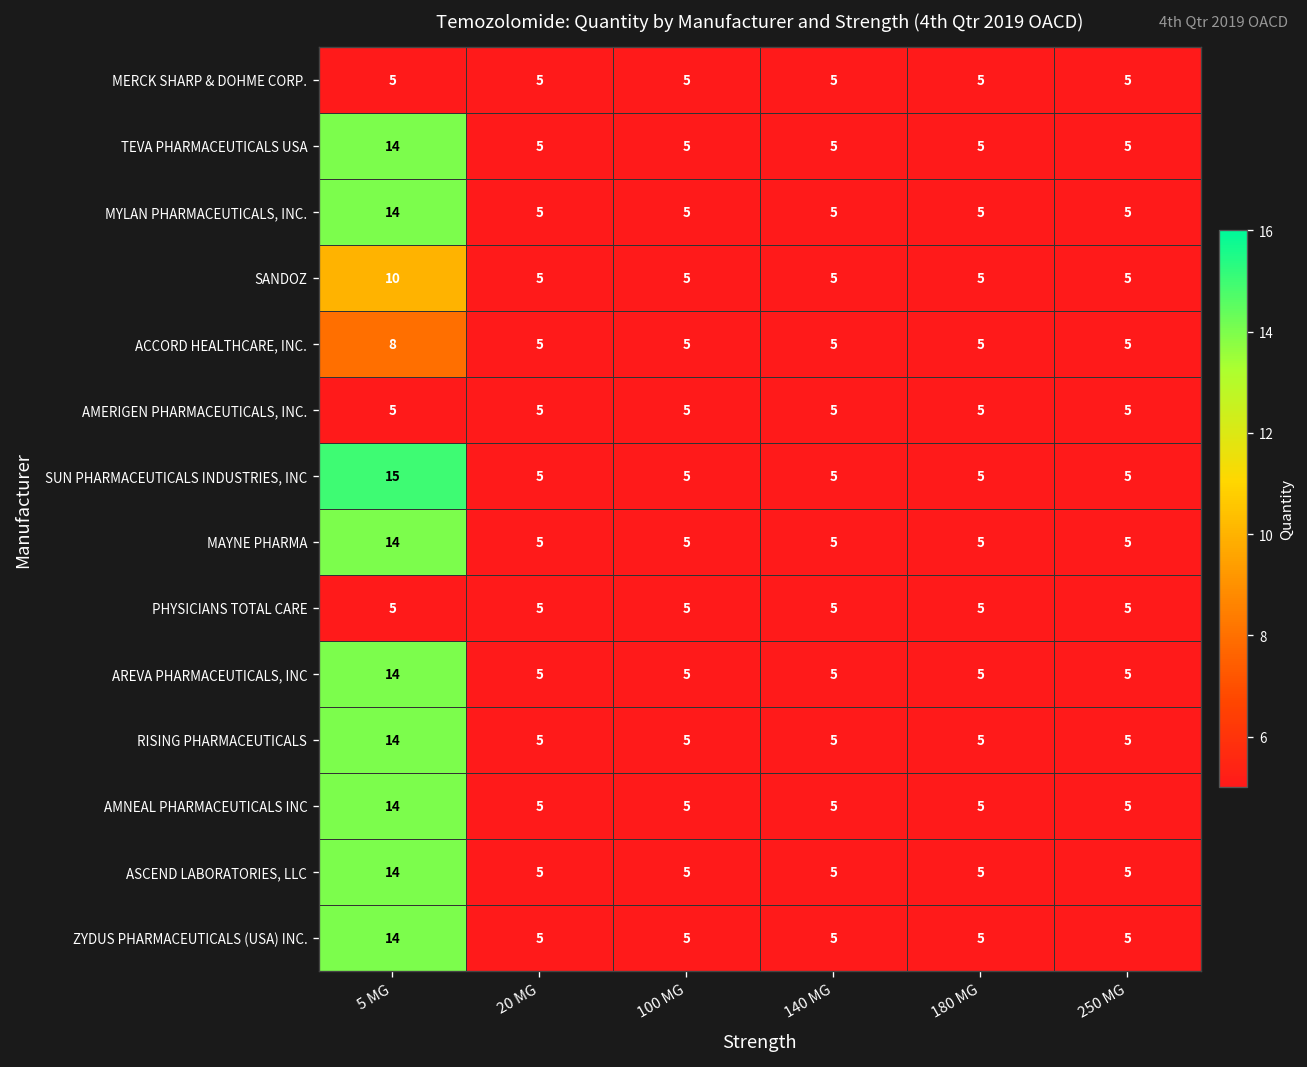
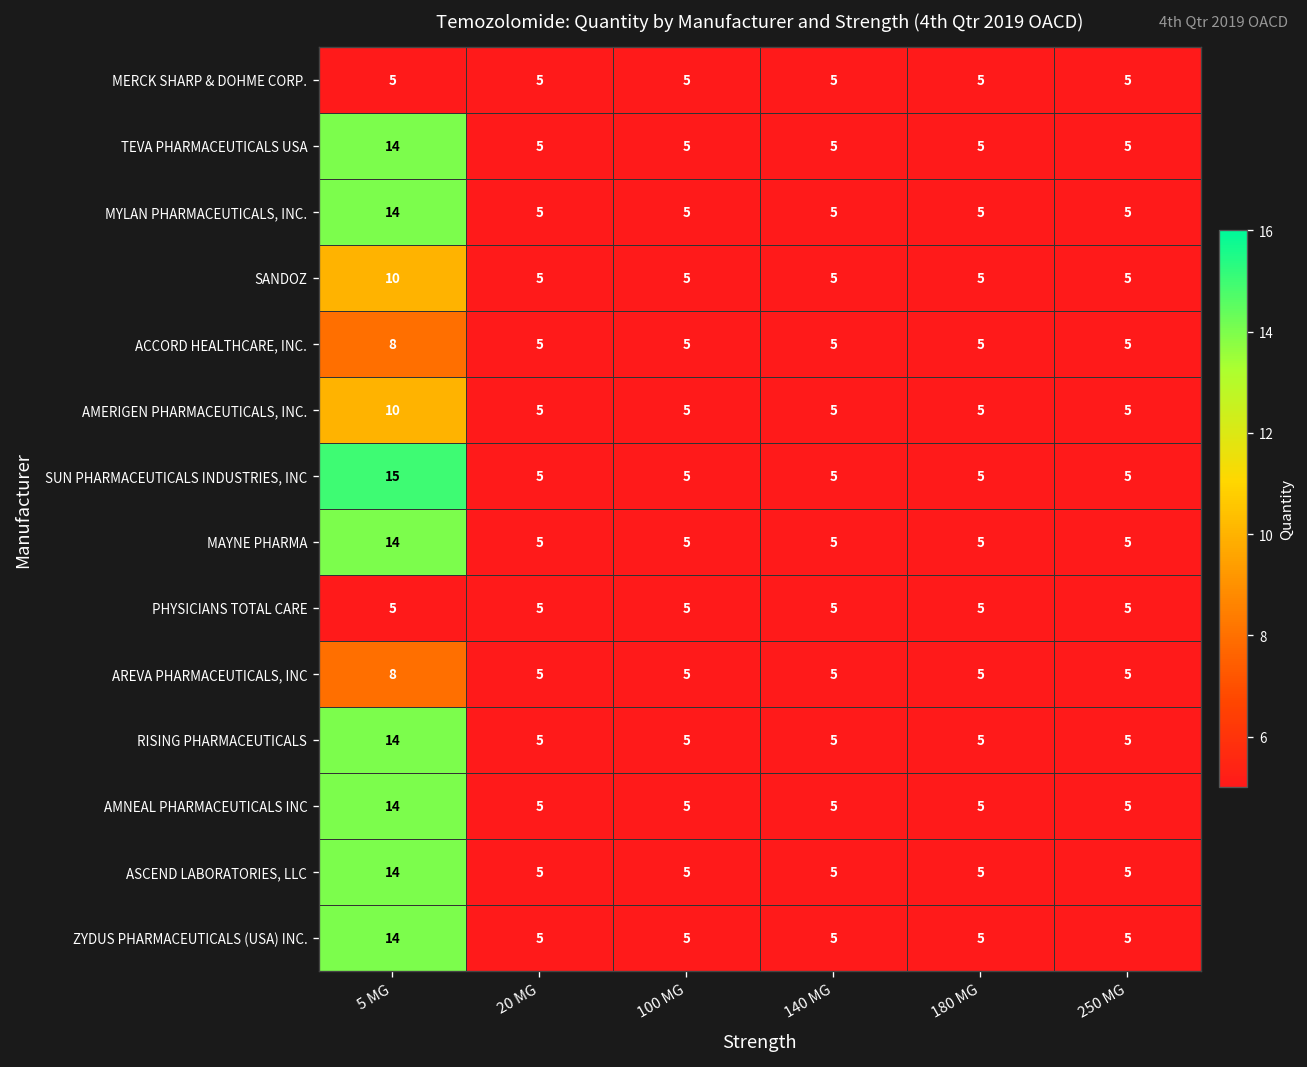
AMERIGEN PHARMACEUTICALS, INC., 5 MG: 5 -> 10
AREVA PHARMACEUTICALS, INC, 5 MG: 14 -> 8
